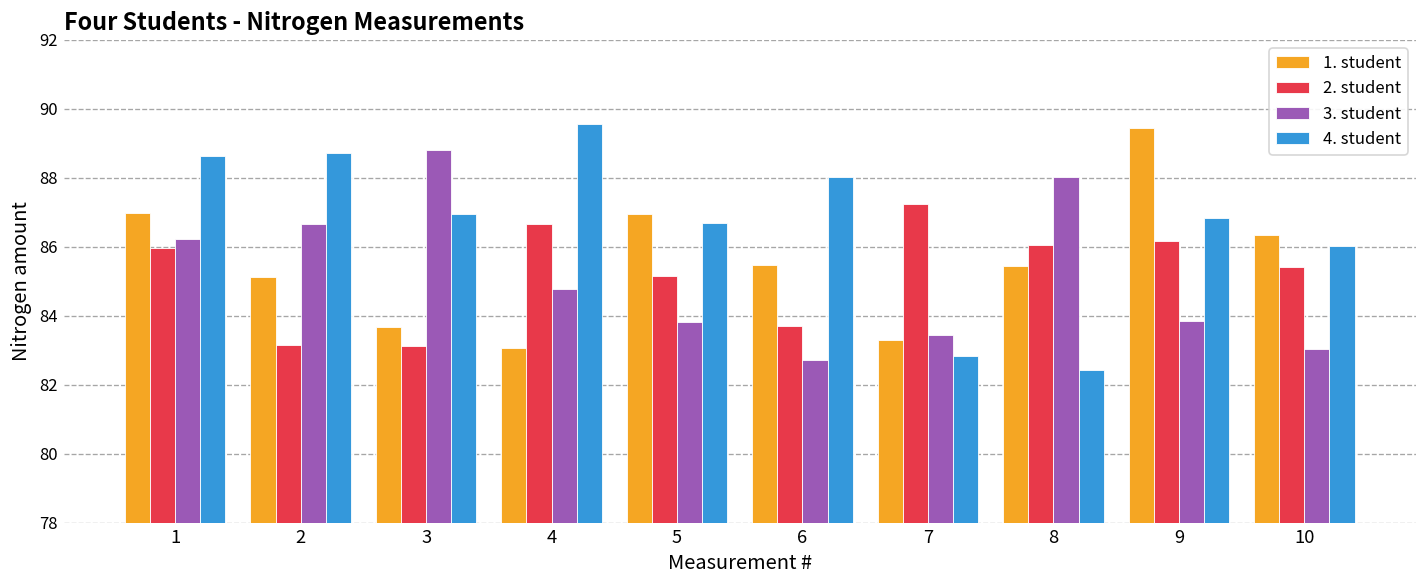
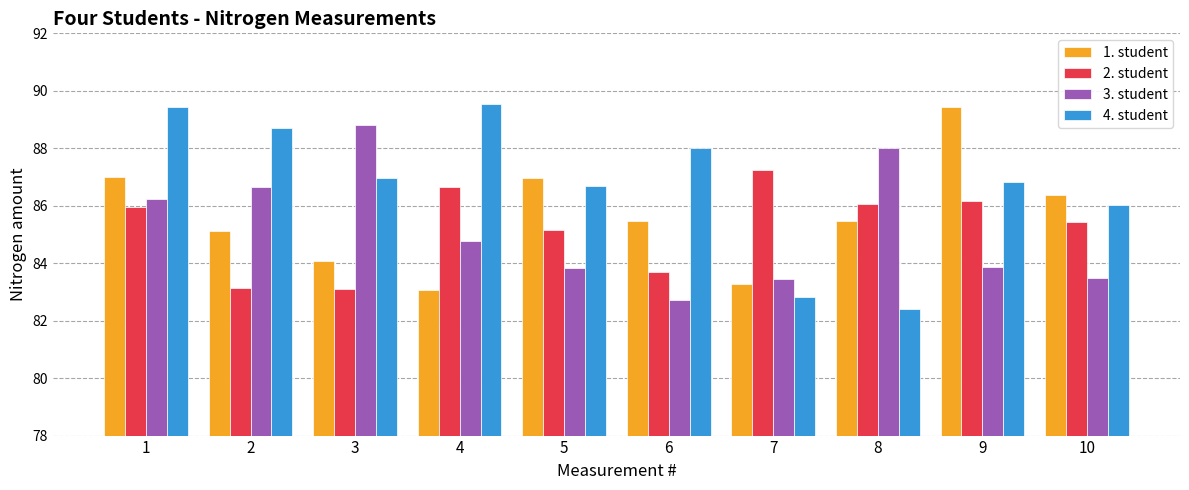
4. student, 1: 88.6 -> 89.4
1. student, 3: 83.7 -> 84.1
3. student, 10: 83.0 -> 83.5
